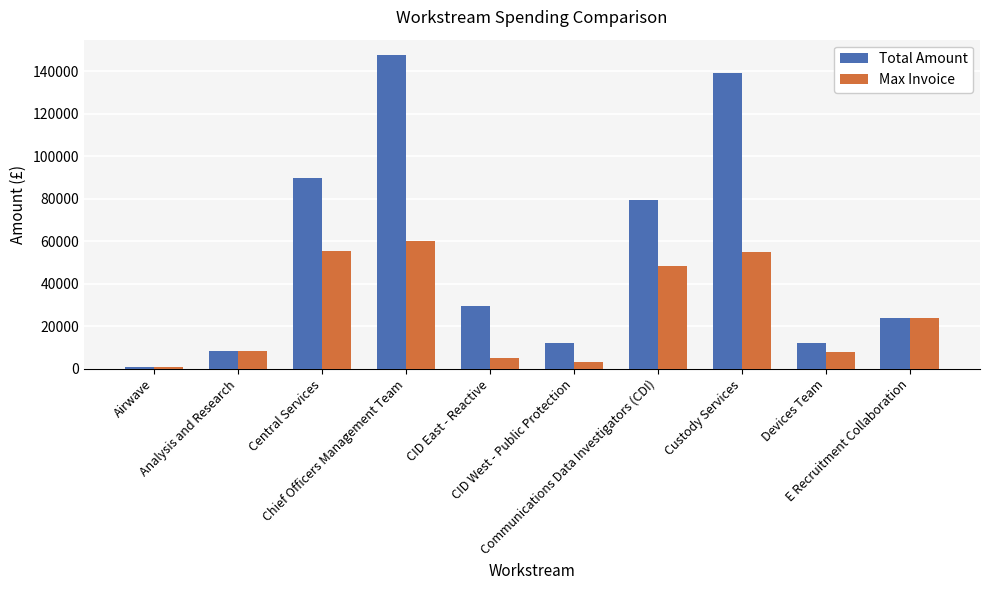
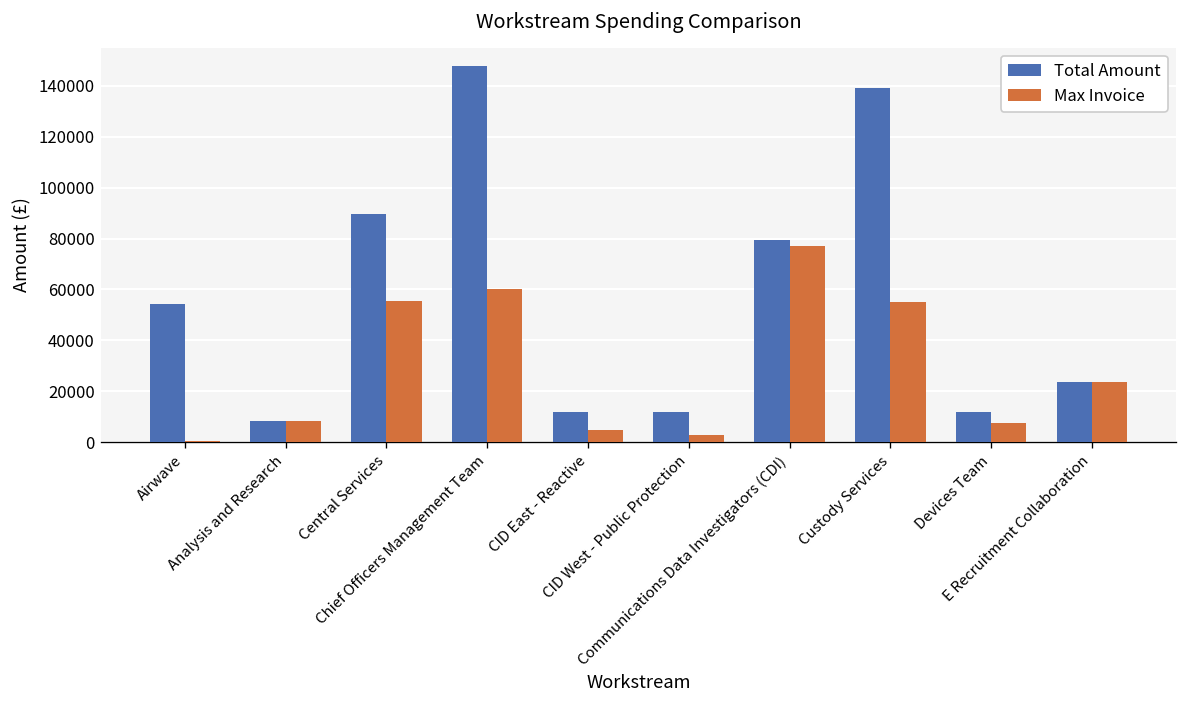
Total Amount, Airwave: 1000 -> 54000
Total Amount, CID East - Reactive: 29000 -> 12000
Max Invoice, Communications Data Investigators (CDI): 48000 -> 77000
